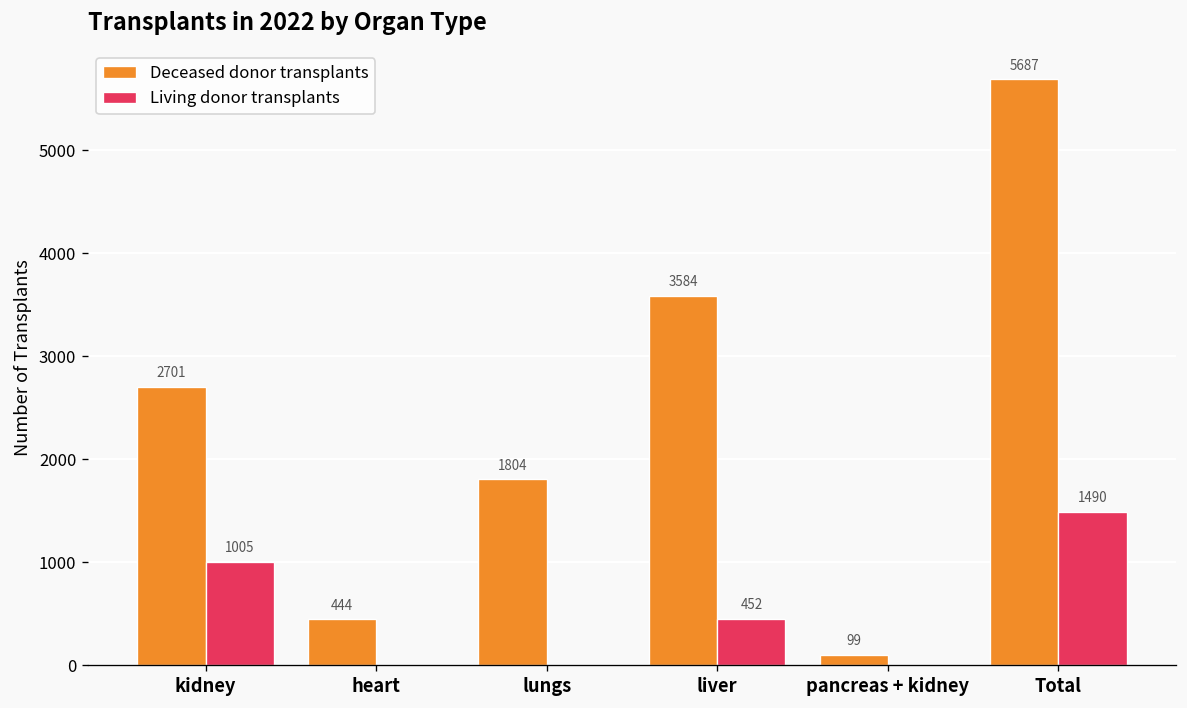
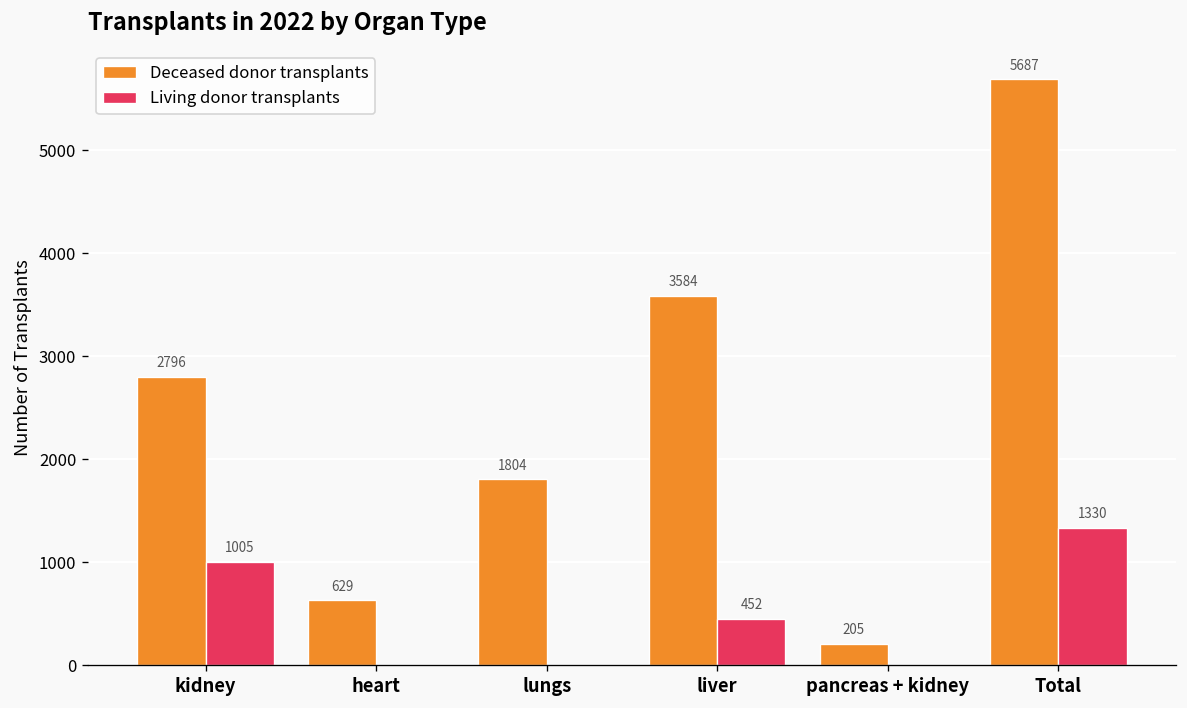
Deceased donor transplants, kidney: 2701 -> 2796
Deceased donor transplants, heart: 444 -> 629
Deceased donor transplants, pancreas + kidney: 99 -> 205
Living donor transplants, Total: 1490 -> 1330
